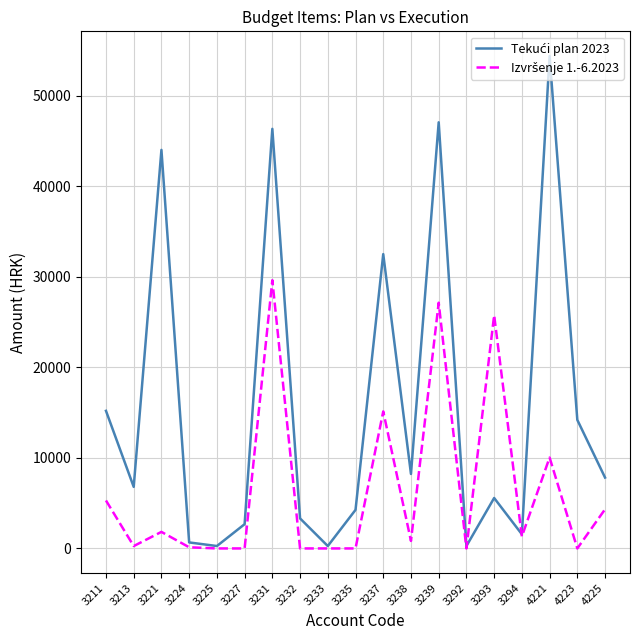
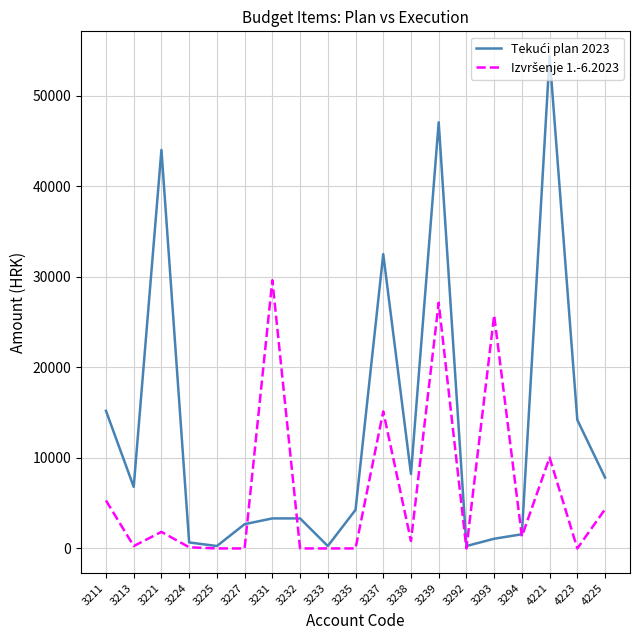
Tekući plan 2023, 3231: 46000 -> 3000
Tekući plan 2023, 3293: 6000 -> 1000
